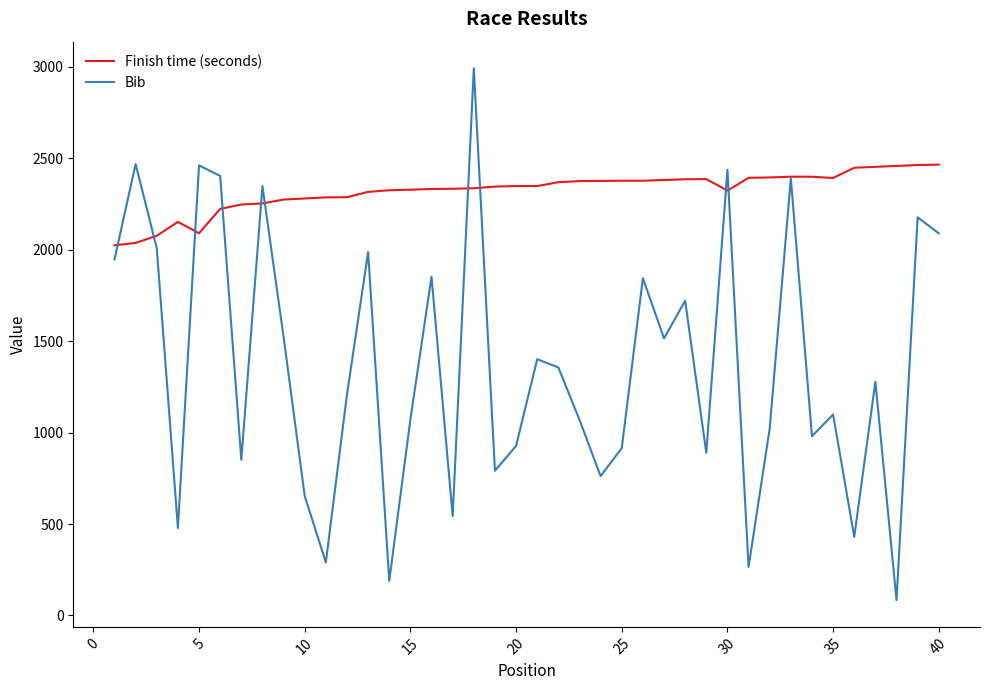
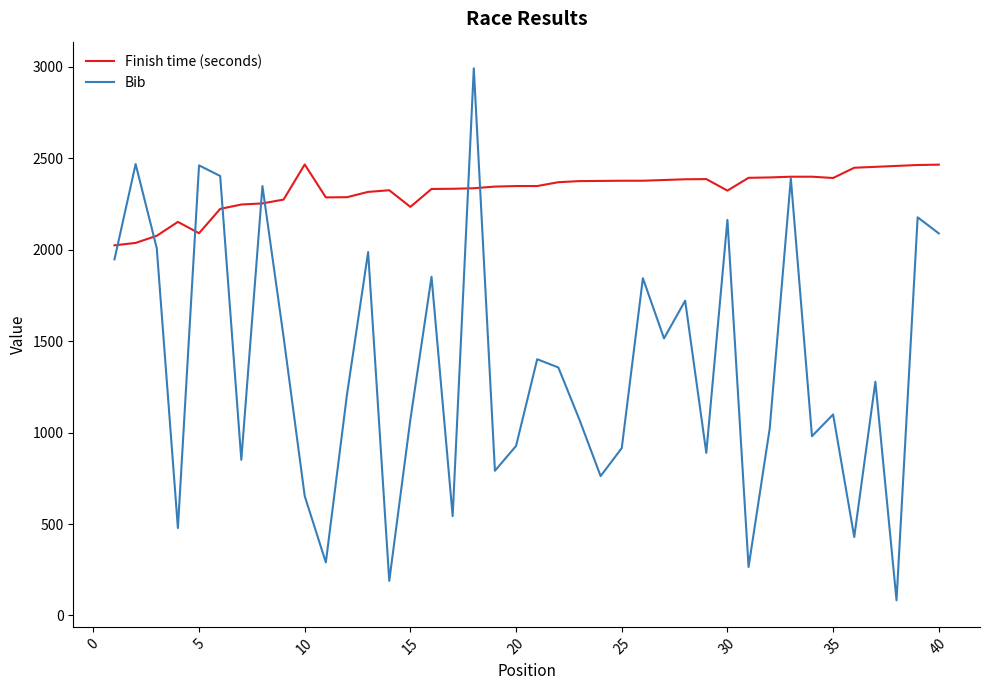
Finish time (seconds), 10: 2280 -> 2470
Finish time (seconds), 15: 2330 -> 2230
Bib, 30: 2440 -> 2160
